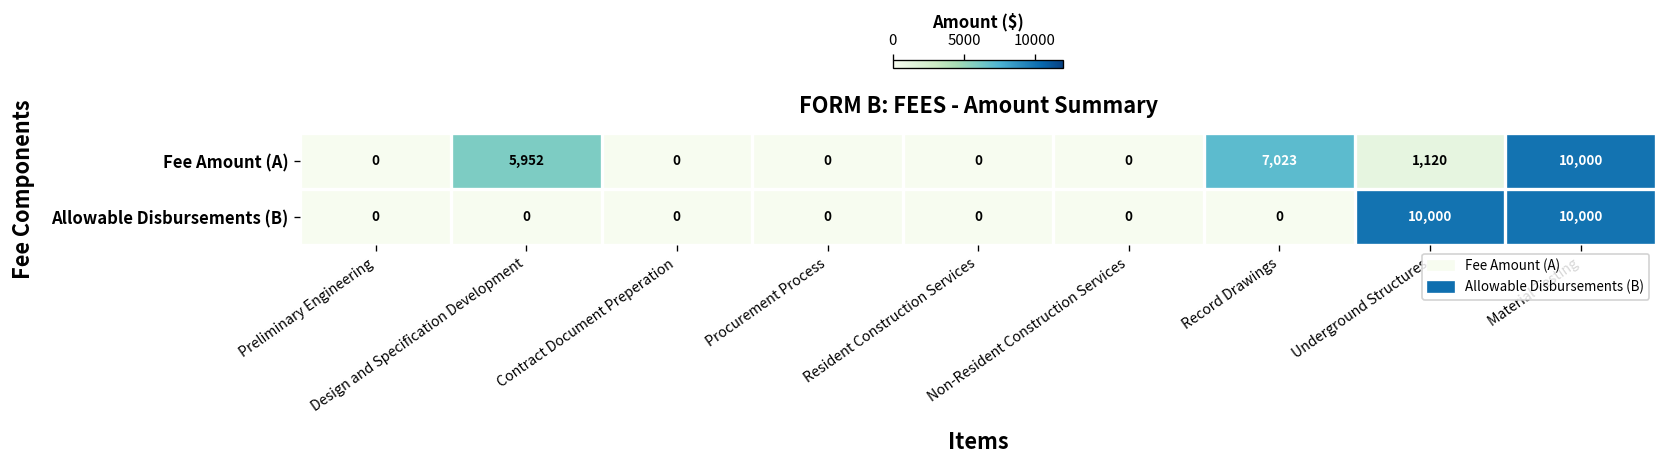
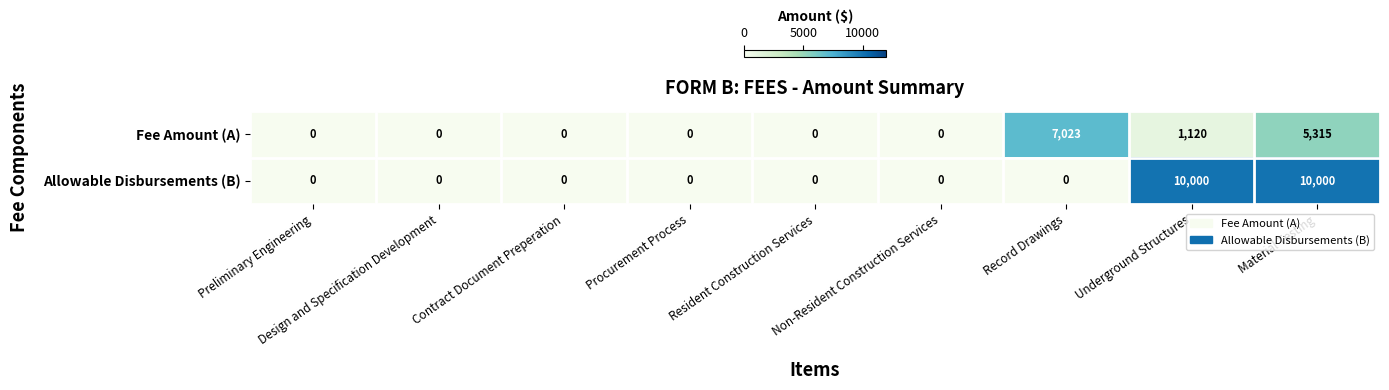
Fee Amount (A), Design and Specification Development: 5,952 -> 0
Fee Amount (A), Material Testing: 10,000 -> 5,315
